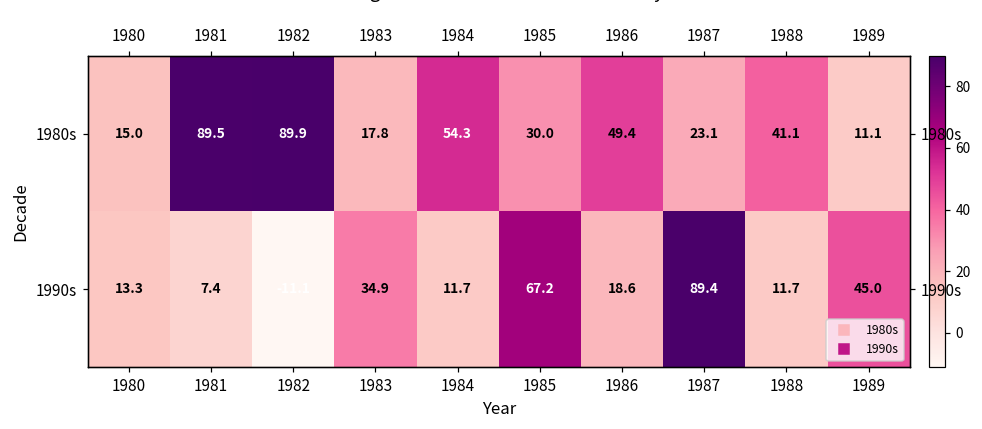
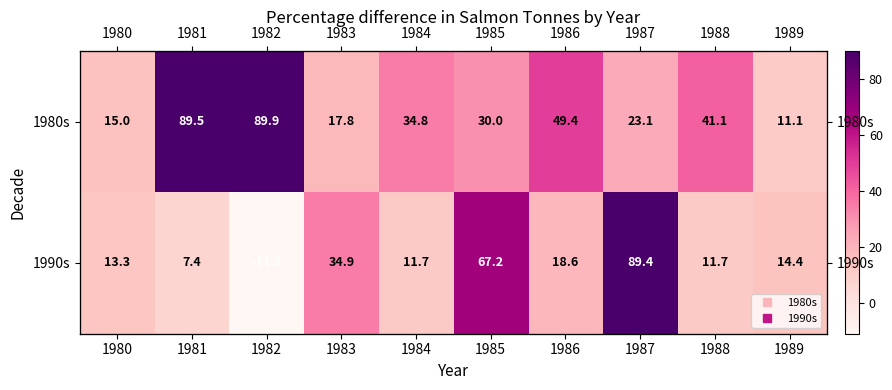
1980s, 1984: 54.3 -> 34.8
1990s, 1989: 45.0 -> 14.4
